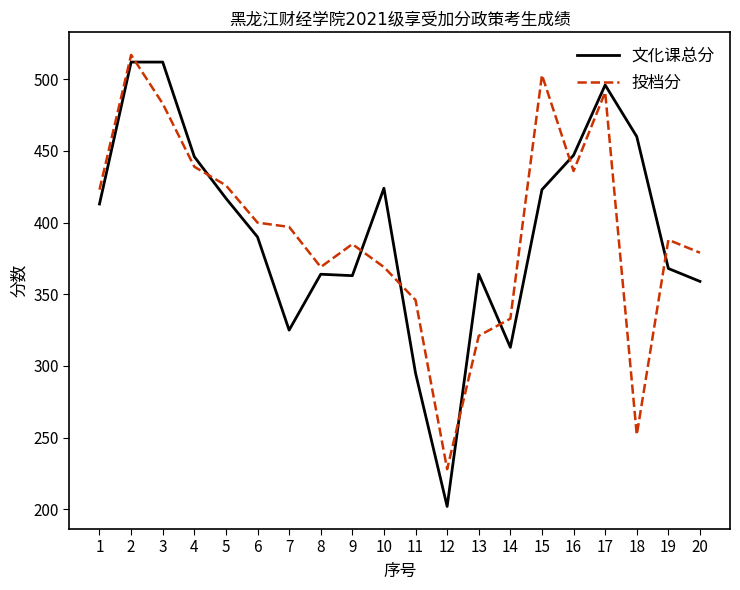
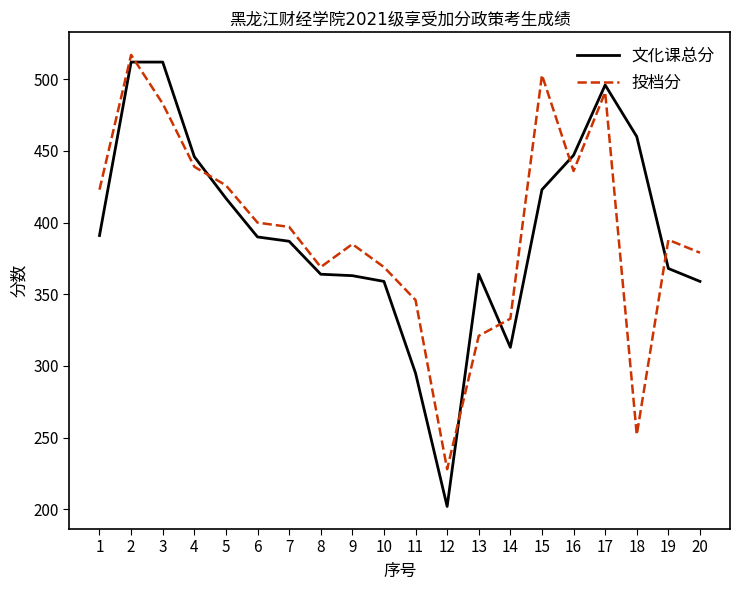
文化课总分, 1: 413 -> 391
文化课总分, 7: 325 -> 387
文化课总分, 10: 424 -> 359
